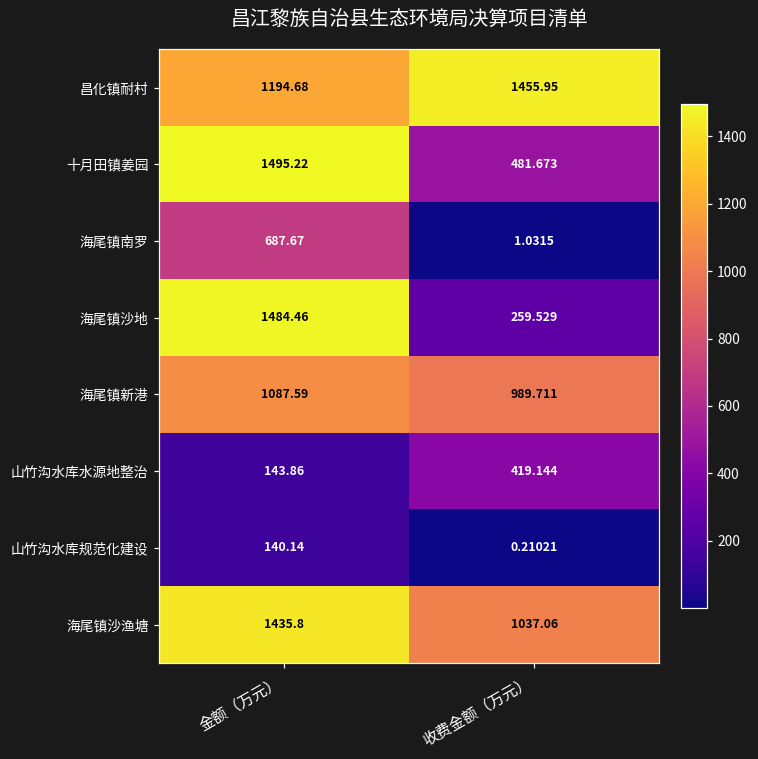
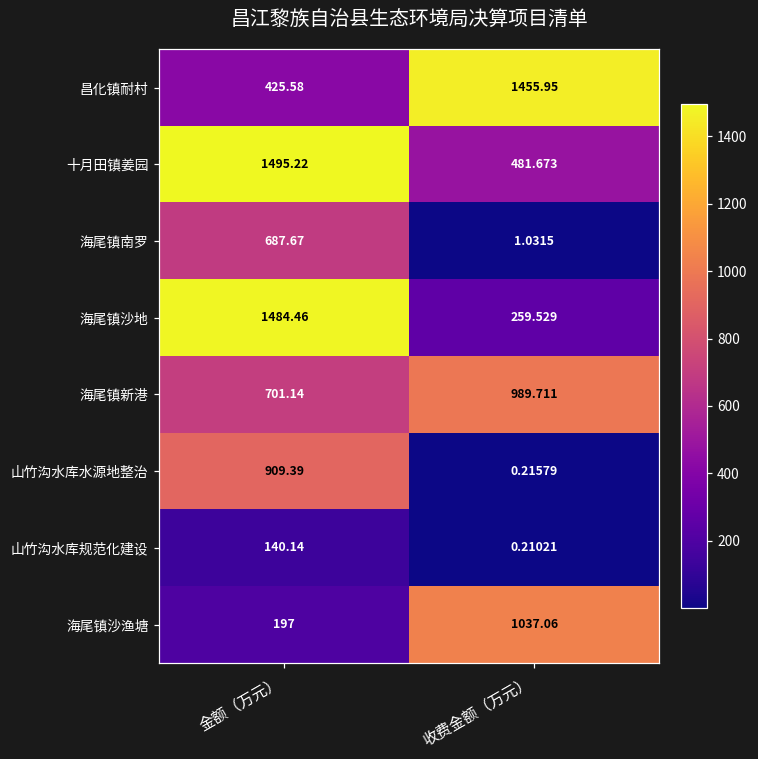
昌化镇耐村, 金额（万元）: 1194.68 -> 425.58
海尾镇新港, 金额（万元）: 1087.59 -> 701.14
山竹沟水库水源地整治, 金额（万元）: 143.86 -> 909.39
山竹沟水库水源地整治, 收费金额（万元）: 419.144 -> 0.21579
海尾镇沙渔塘, 金额（万元）: 1435.8 -> 197
